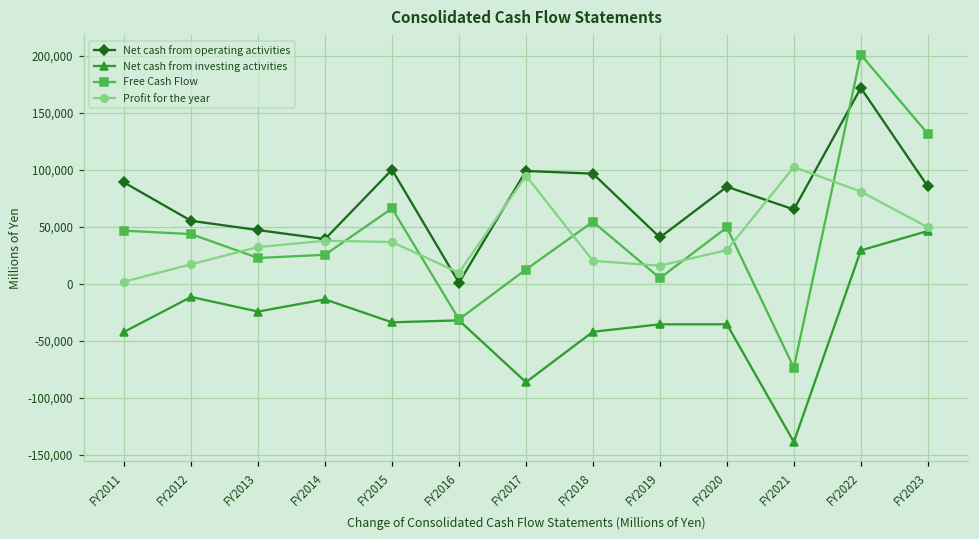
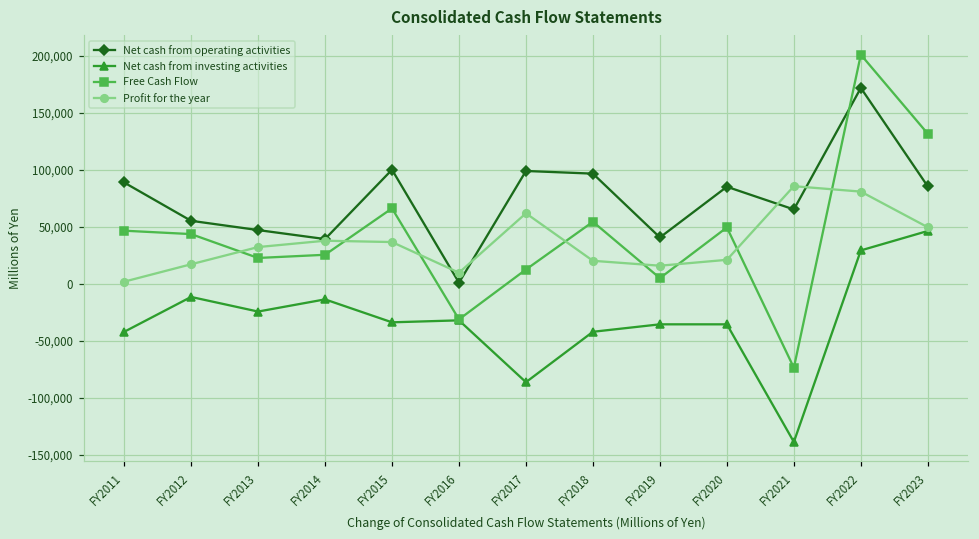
Profit for the year, FY2017: 95,000 -> 62,000
Profit for the year, FY2020: 29,000 -> 21,000
Profit for the year, FY2021: 102,000 -> 85,000
